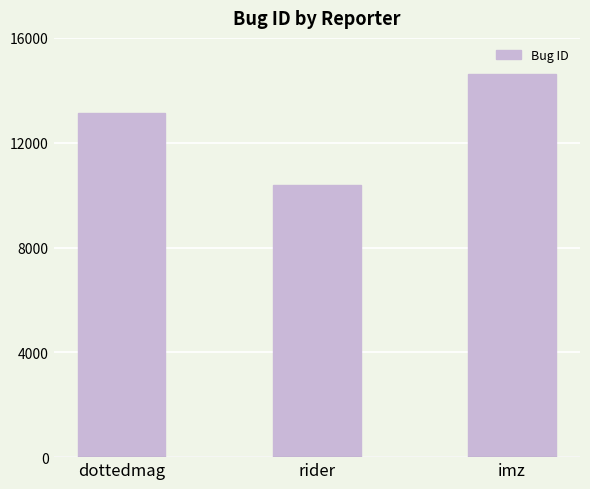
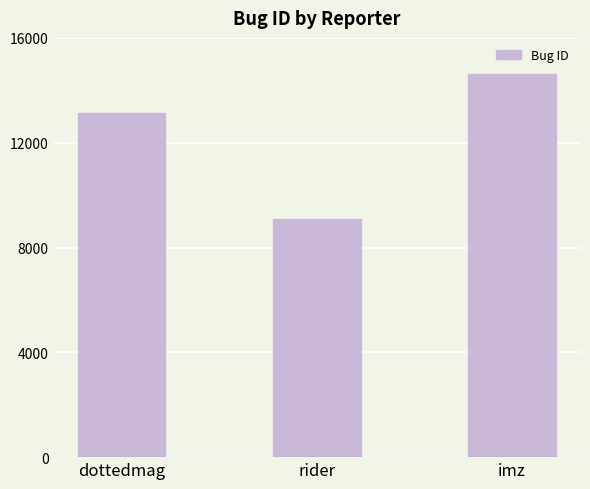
rider: 10400 -> 9100
